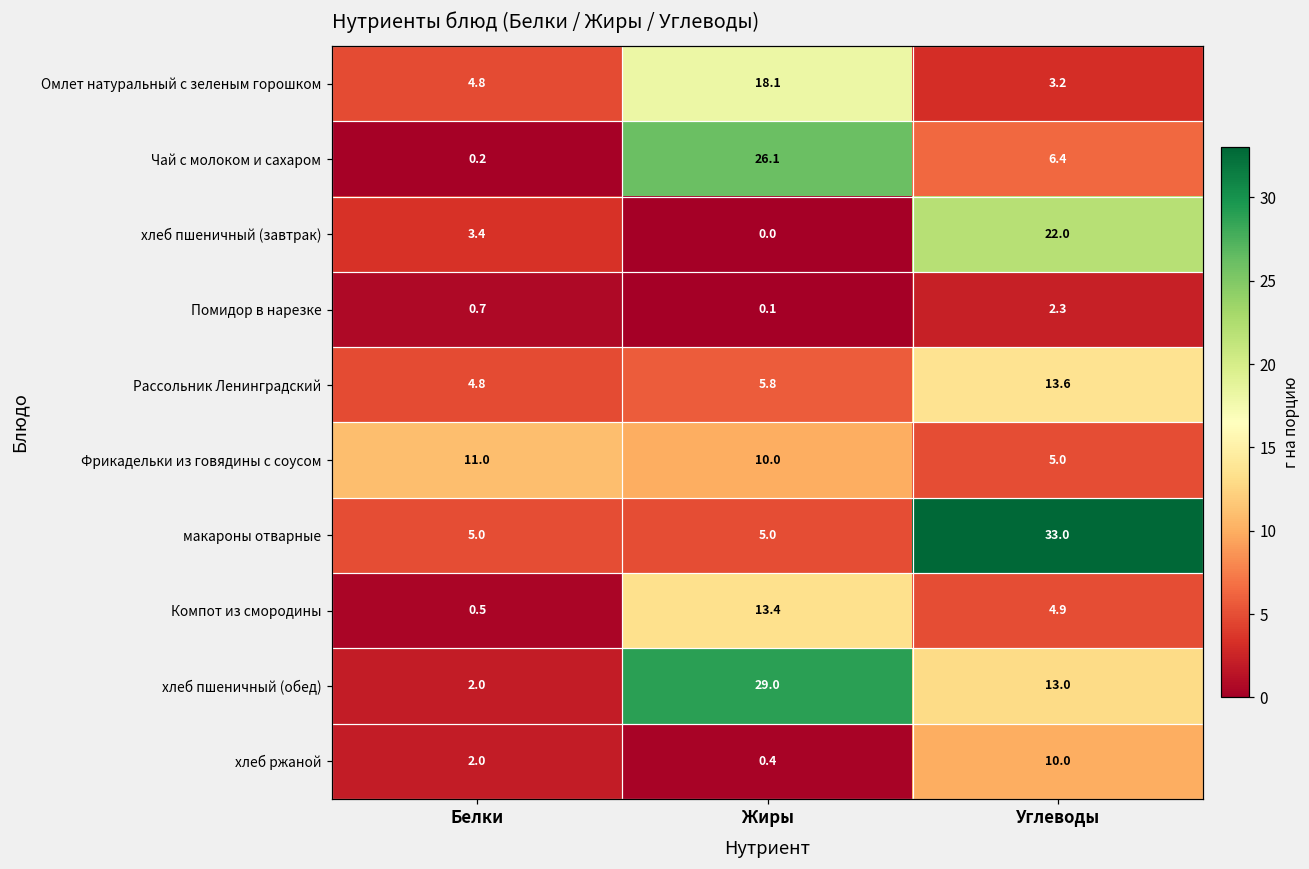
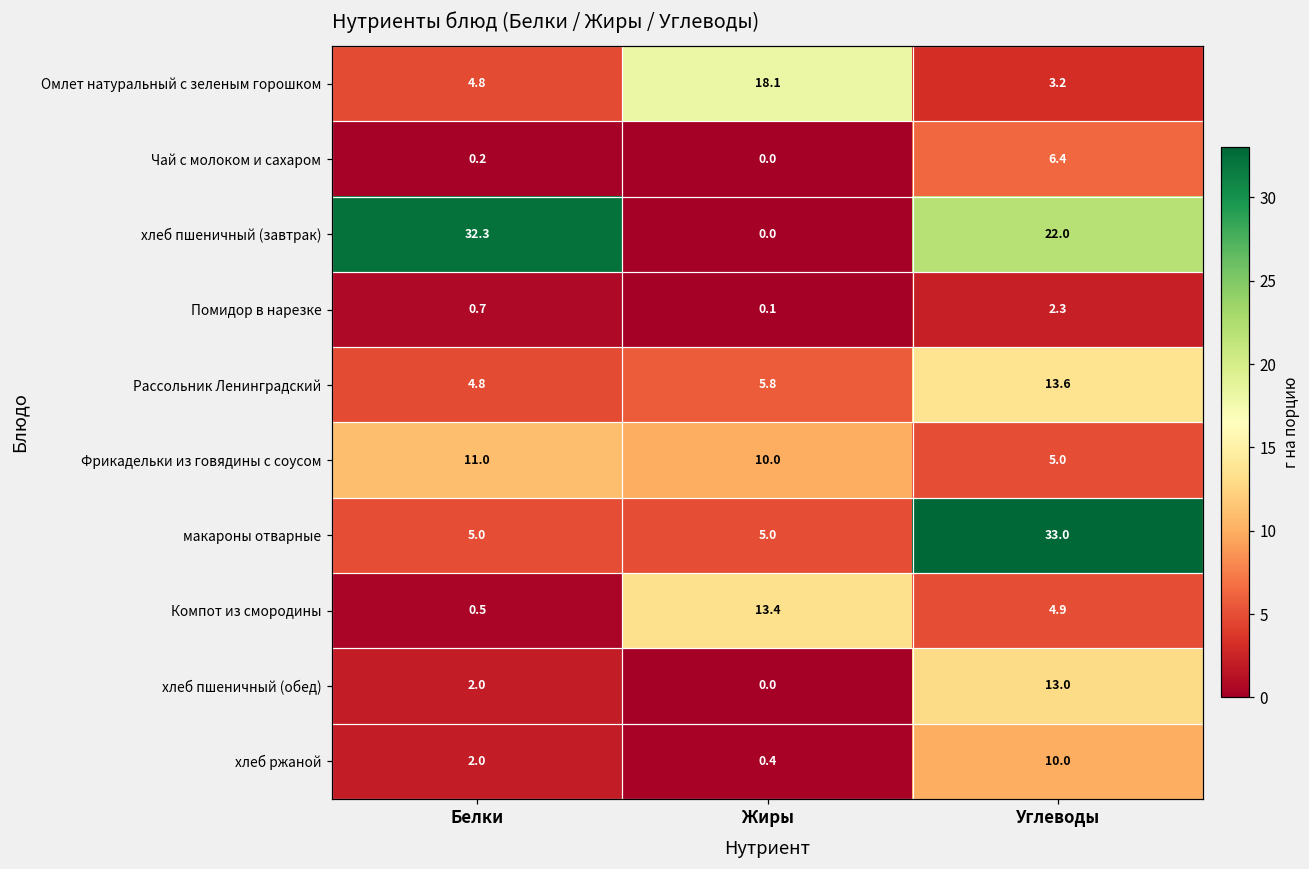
Чай с молоком и сахаром, Жиры: 26.1 -> 0.0
хлеб пшеничный (завтрак), Белки: 3.4 -> 32.3
хлеб пшеничный (обед), Жиры: 29.0 -> 0.0
